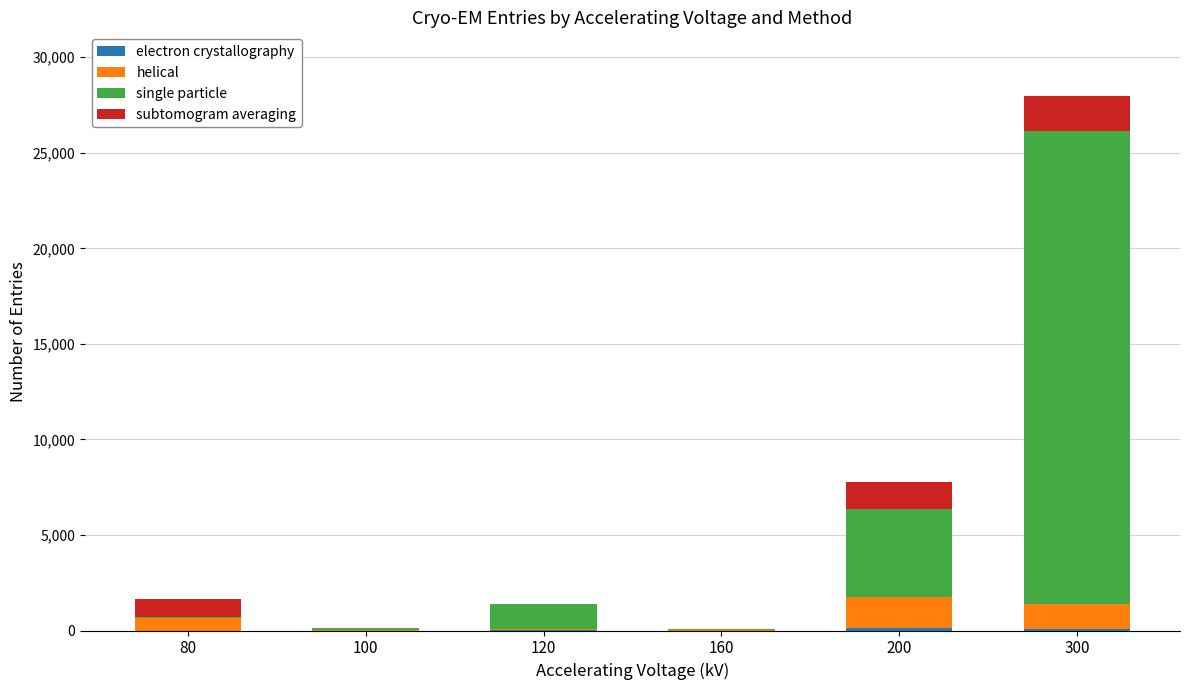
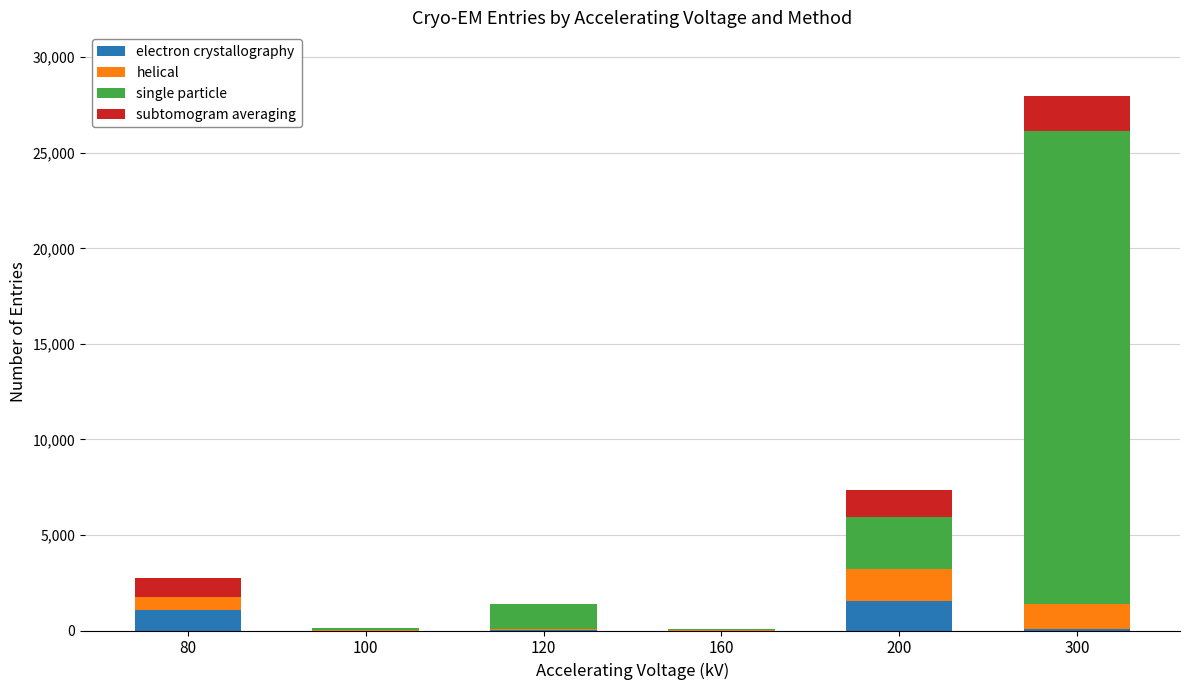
electron crystallography, 80: 0 -> 1,100
electron crystallography, 200: 100 -> 1,600
single particle, 200: 4,600 -> 2,700
